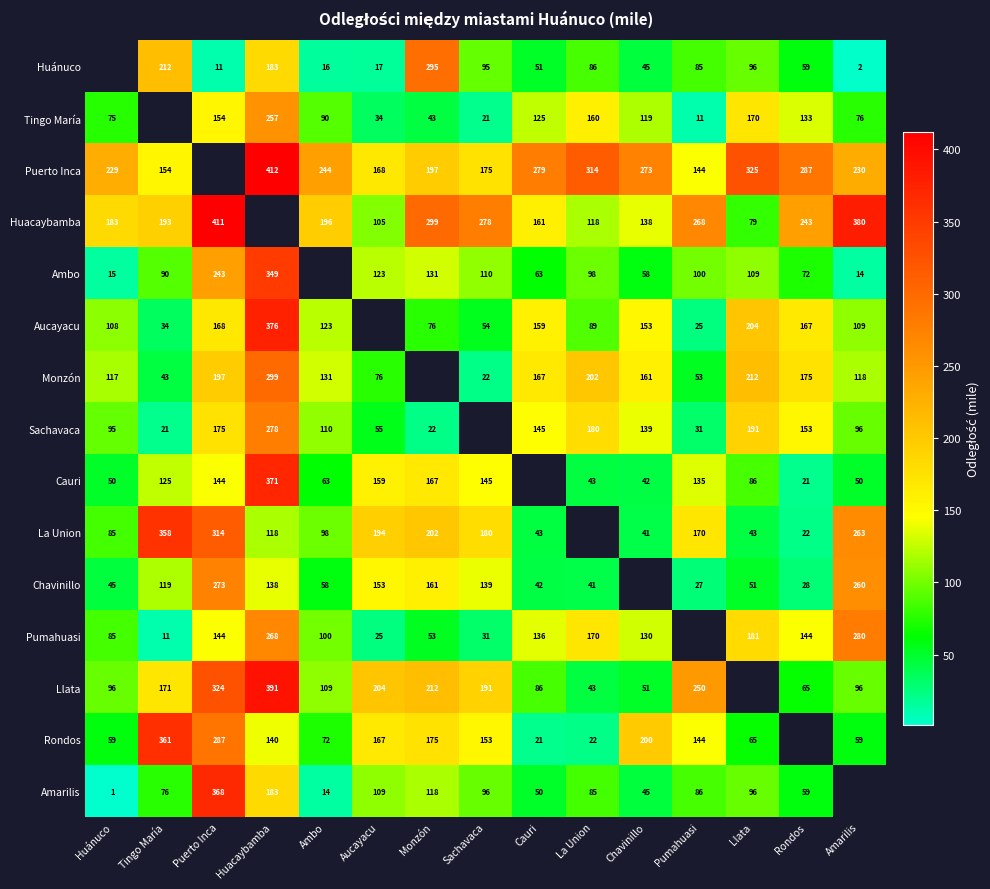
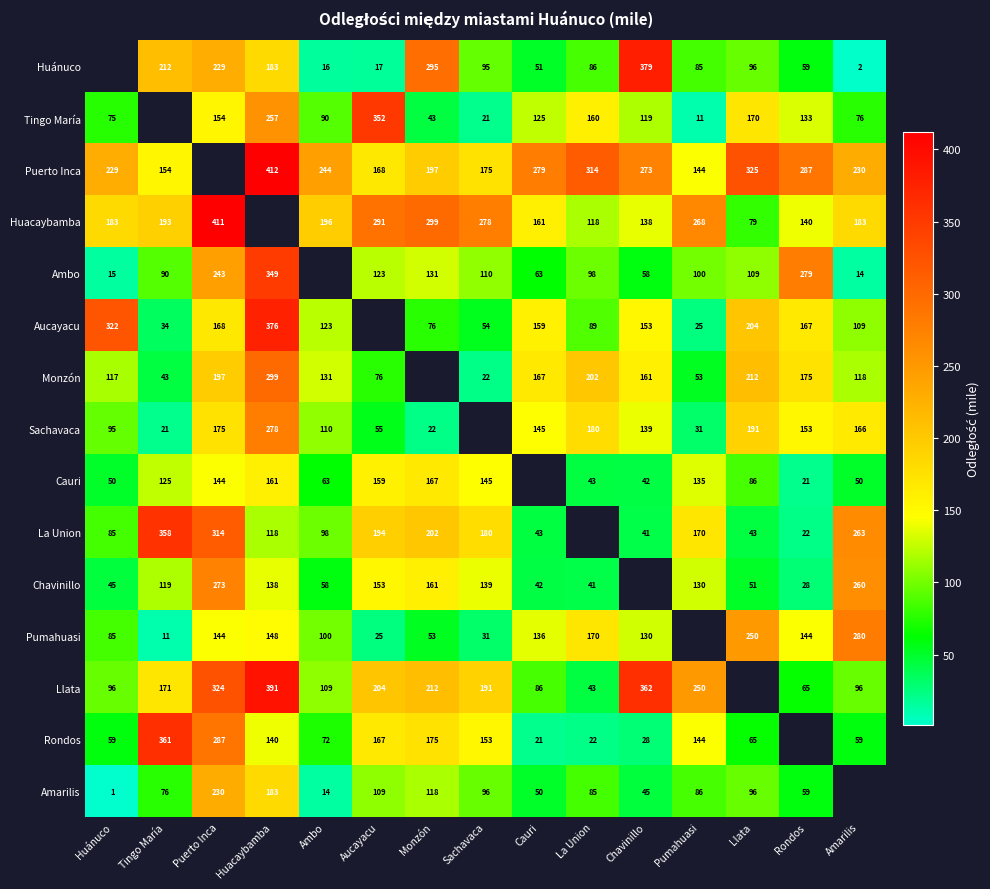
Huánuco, Puerto Inca: 11 -> 229
Huánuco, Chavinillo: 45 -> 379
Tingo María, Aucayacu: 34 -> 352
Huacaybamba, Aucayacu: 105 -> 291
Huacaybamba, Rondos: 243 -> 140
Huacaybamba, Amarilis: 380 -> 183
Ambo, Rondos: 72 -> 279
Aucayacu, Huánuco: 108 -> 322
Sachavaca, Amarilis: 96 -> 166
Cauri, Huacaybamba: 371 -> 161
Chavinillo, Pumahuasi: 27 -> 130
Pumahuasi, Huacaybamba: 268 -> 148
Pumahuasi, Llata: 181 -> 250
Llata, Chavinillo: 51 -> 362
Rondos, Chavinillo: 200 -> 28
Amarilis, Puerto Inca: 368 -> 230
